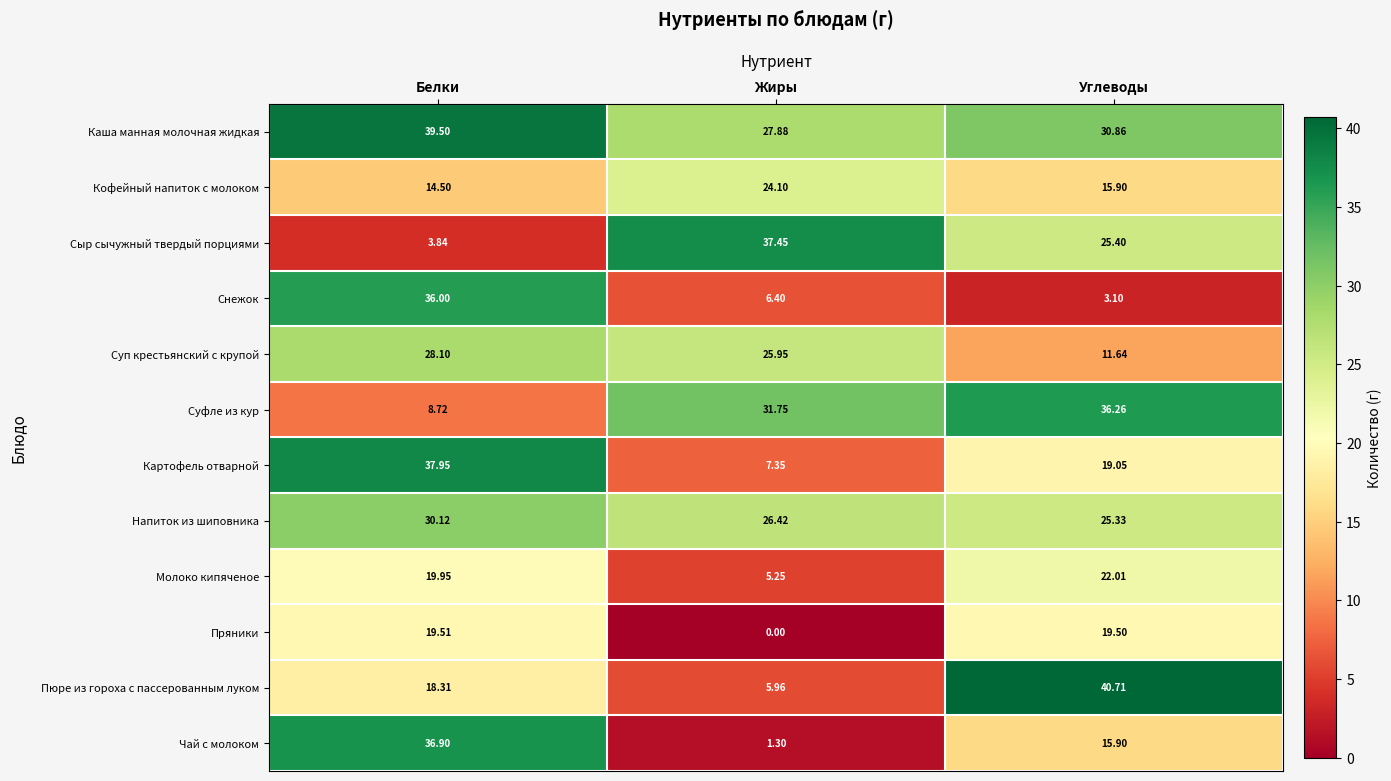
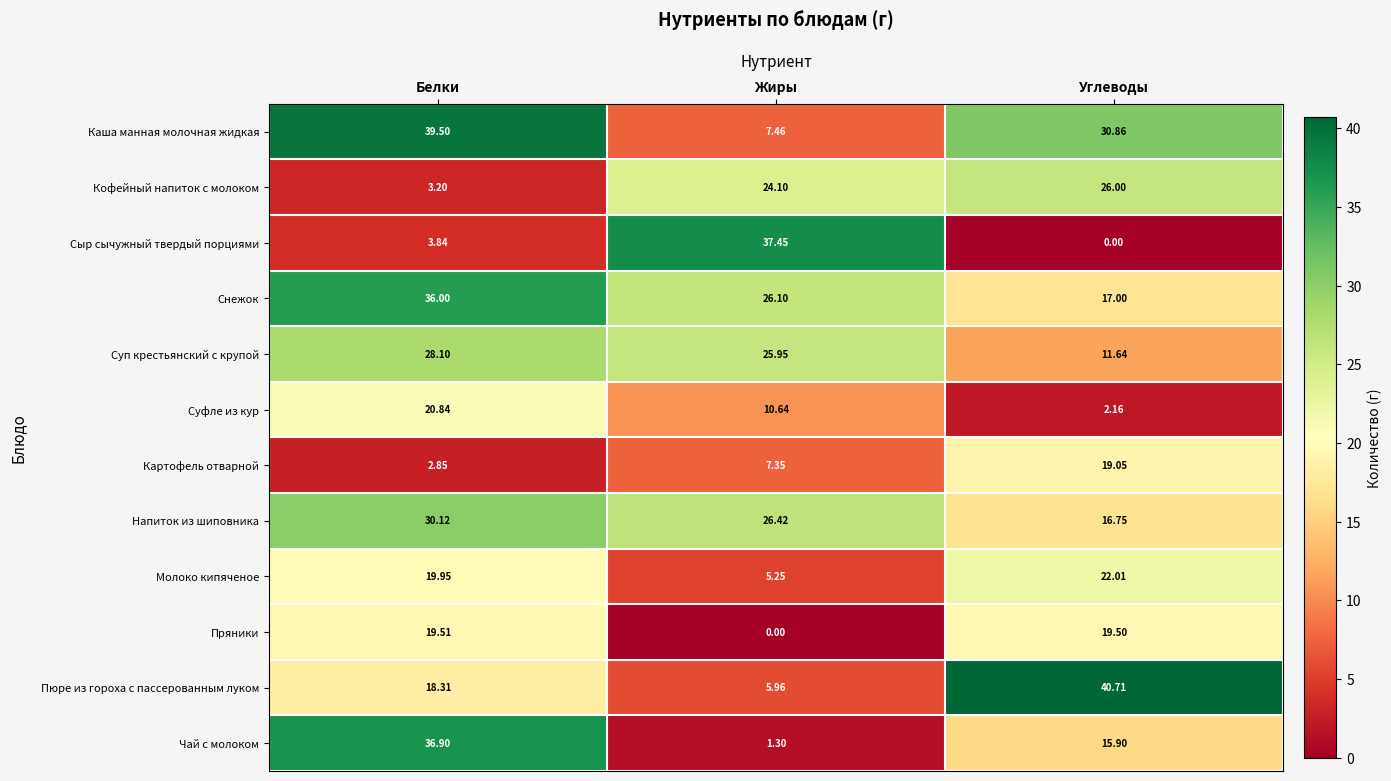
Каша манная молочная жидкая, Жиры: 27.88 -> 7.46
Кофейный напиток с молоком, Белки: 14.50 -> 3.20
Кофейный напиток с молоком, Углеводы: 15.90 -> 26.00
Сыр сычужный твердый порциями, Углеводы: 25.40 -> 0.00
Снежок, Жиры: 6.40 -> 26.10
Снежок, Углеводы: 3.10 -> 17.00
Суфле из кур, Белки: 8.72 -> 20.84
Суфле из кур, Жиры: 31.75 -> 10.64
Суфле из кур, Углеводы: 36.26 -> 2.16
Картофель отварной, Белки: 37.95 -> 2.85
Напиток из шиповника, Углеводы: 25.33 -> 16.75
